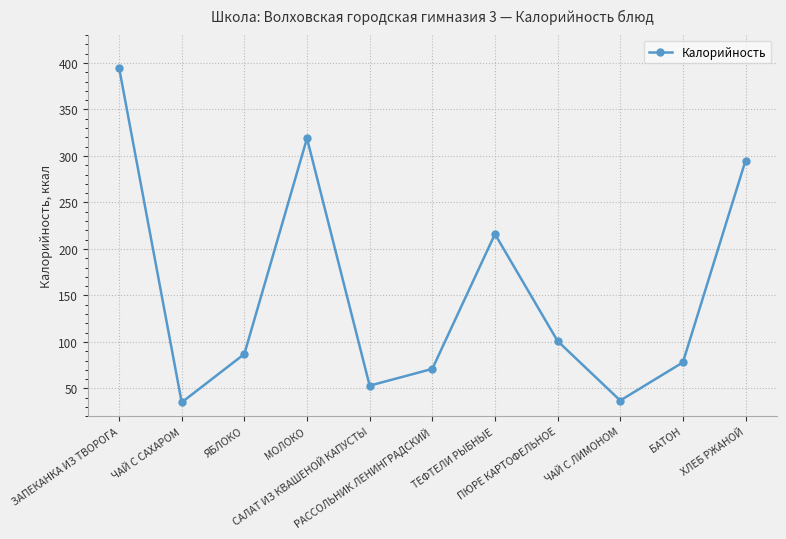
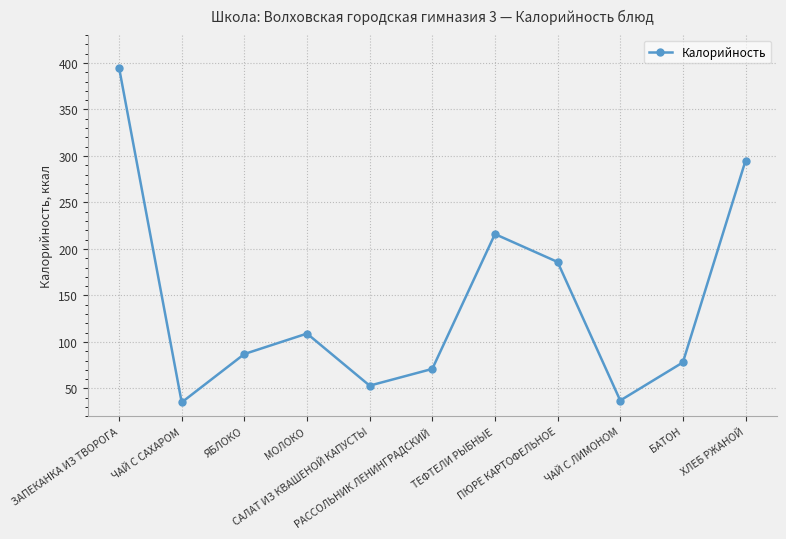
МОЛОКО: 320 -> 110
ПЮРЕ КАРТОФЕЛЬНОЕ: 100 -> 190
